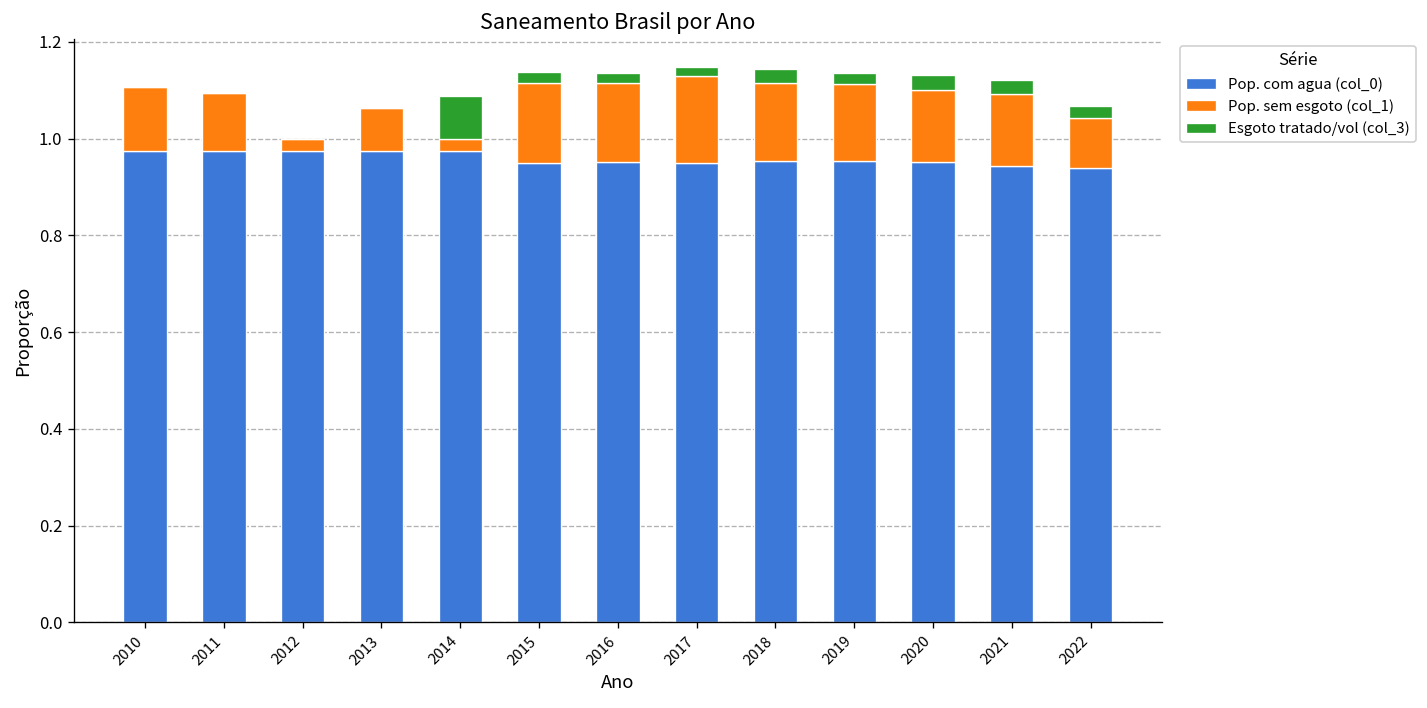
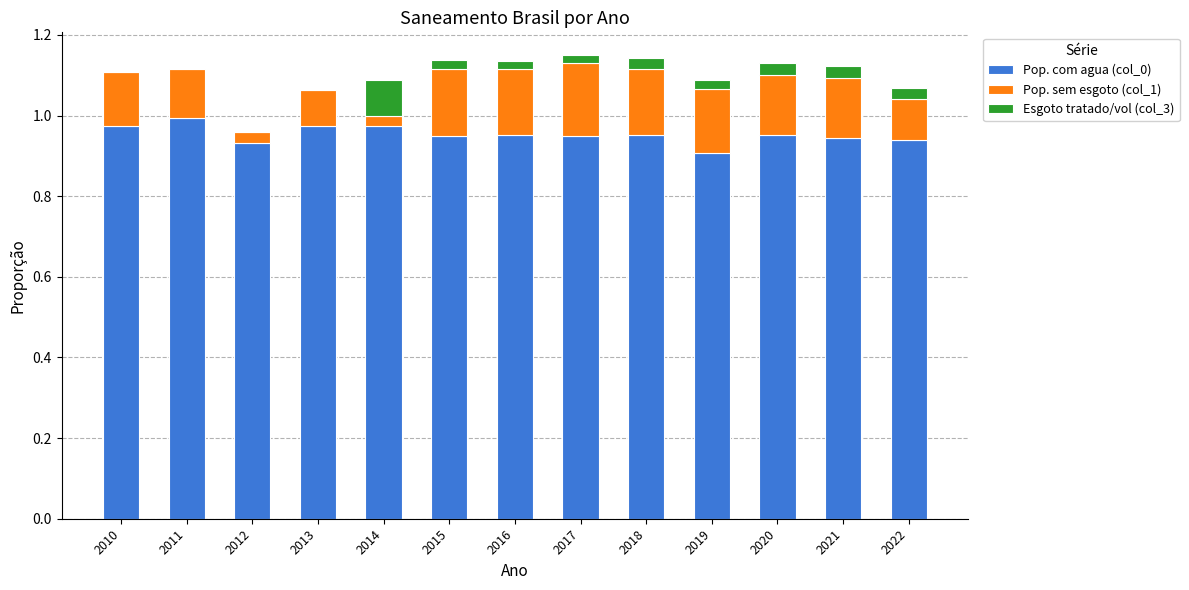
Pop. com agua (col_0), 2011: 0.97 -> 0.99
Pop. com agua (col_0), 2012: 0.97 -> 0.93
Pop. com agua (col_0), 2019: 0.95 -> 0.91
